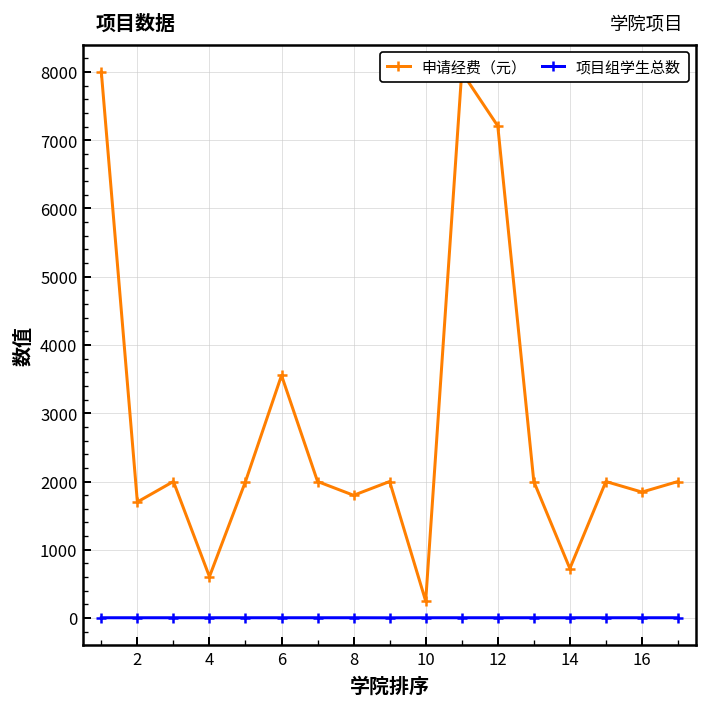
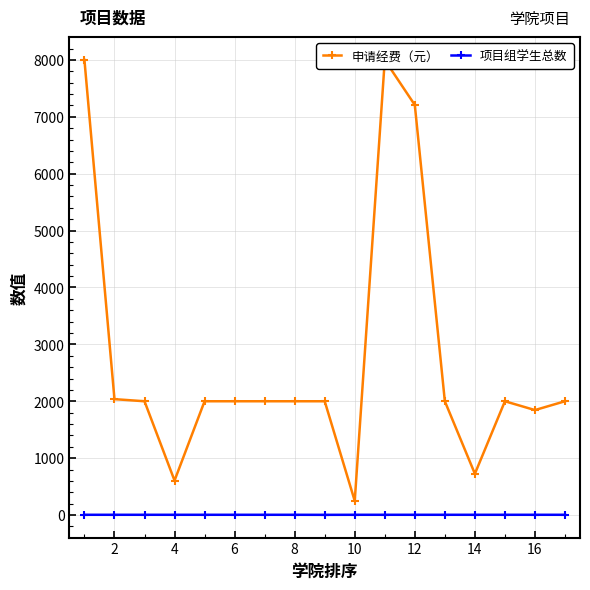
申请经费（元）, 2: 1700 -> 2000
申请经费（元）, 6: 3600 -> 2000
申请经费（元）, 8: 1800 -> 2000
